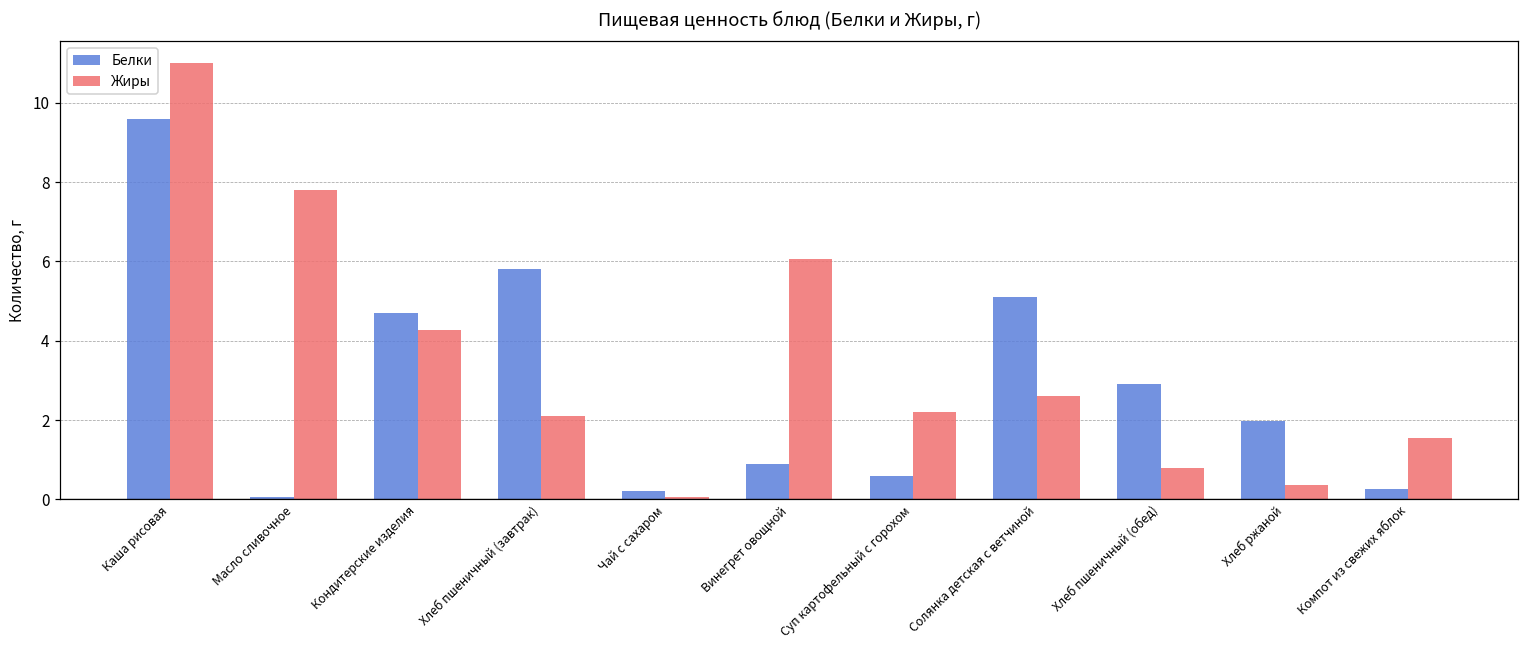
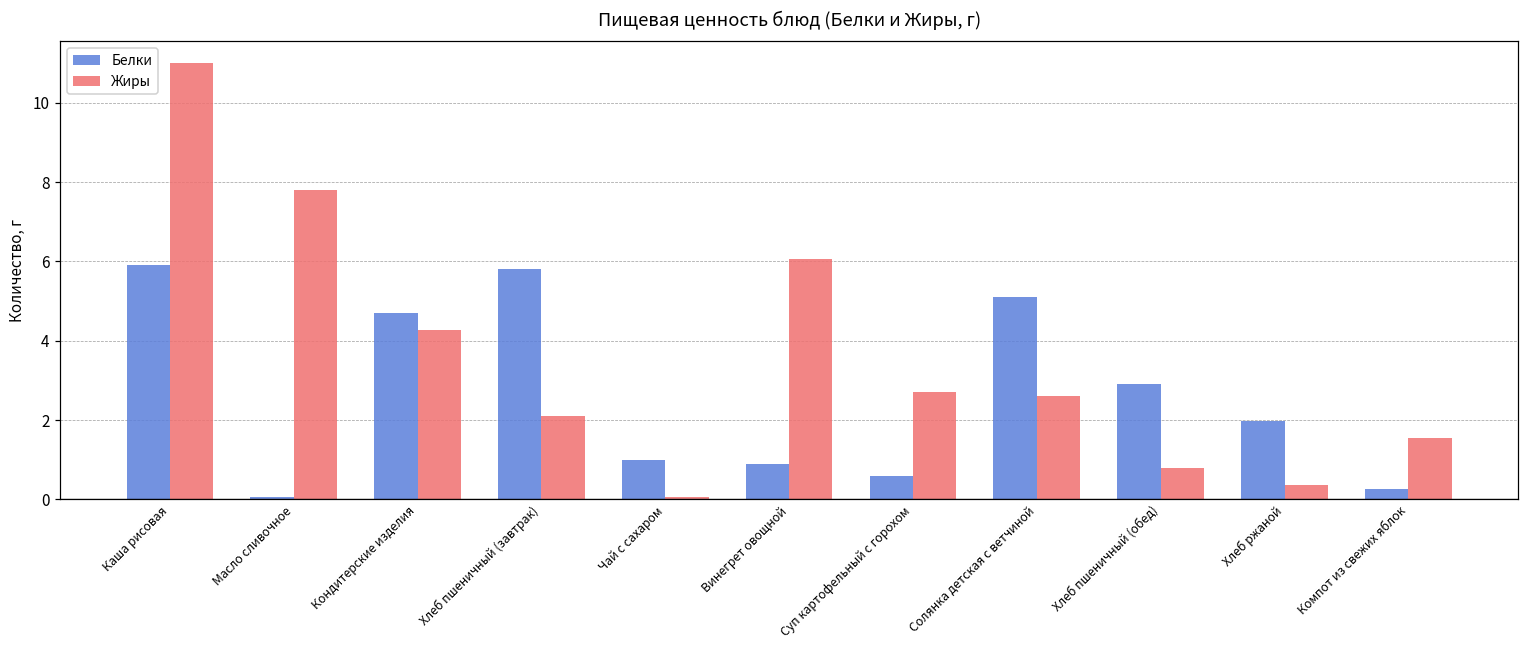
Белки, Каша рисовая: 9.6 -> 5.9
Белки, Чай с сахаром: 0.2 -> 1.0
Жиры, Суп картофельный с горохом: 2.2 -> 2.7
